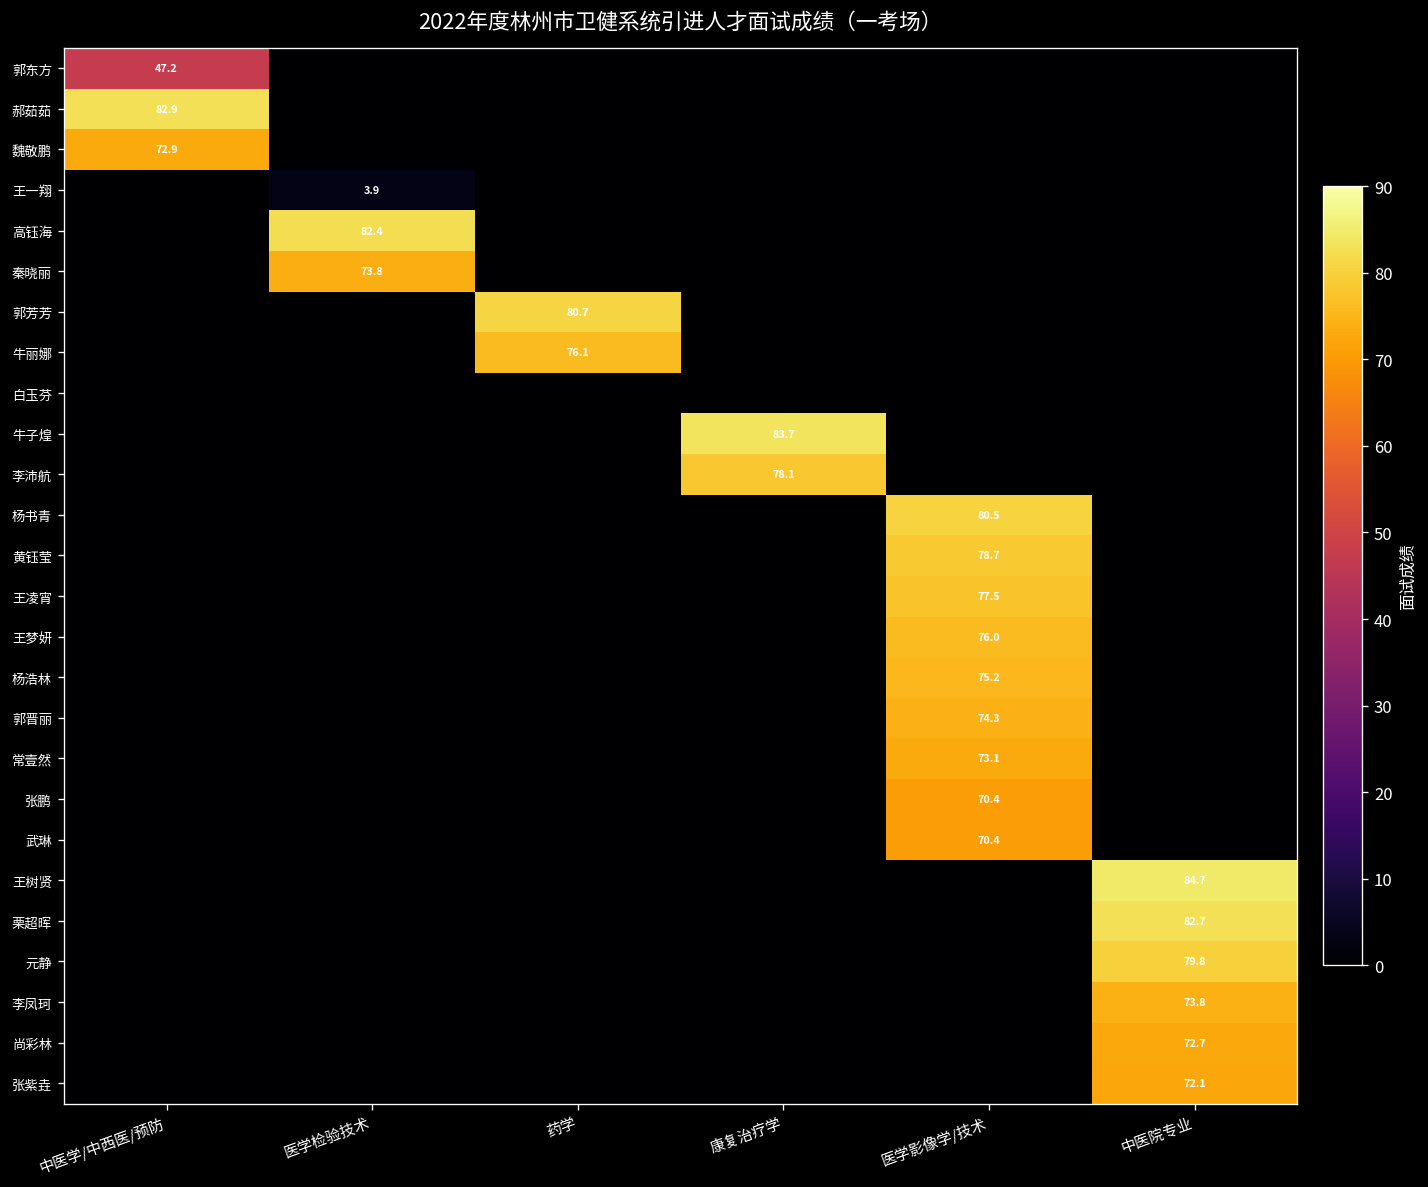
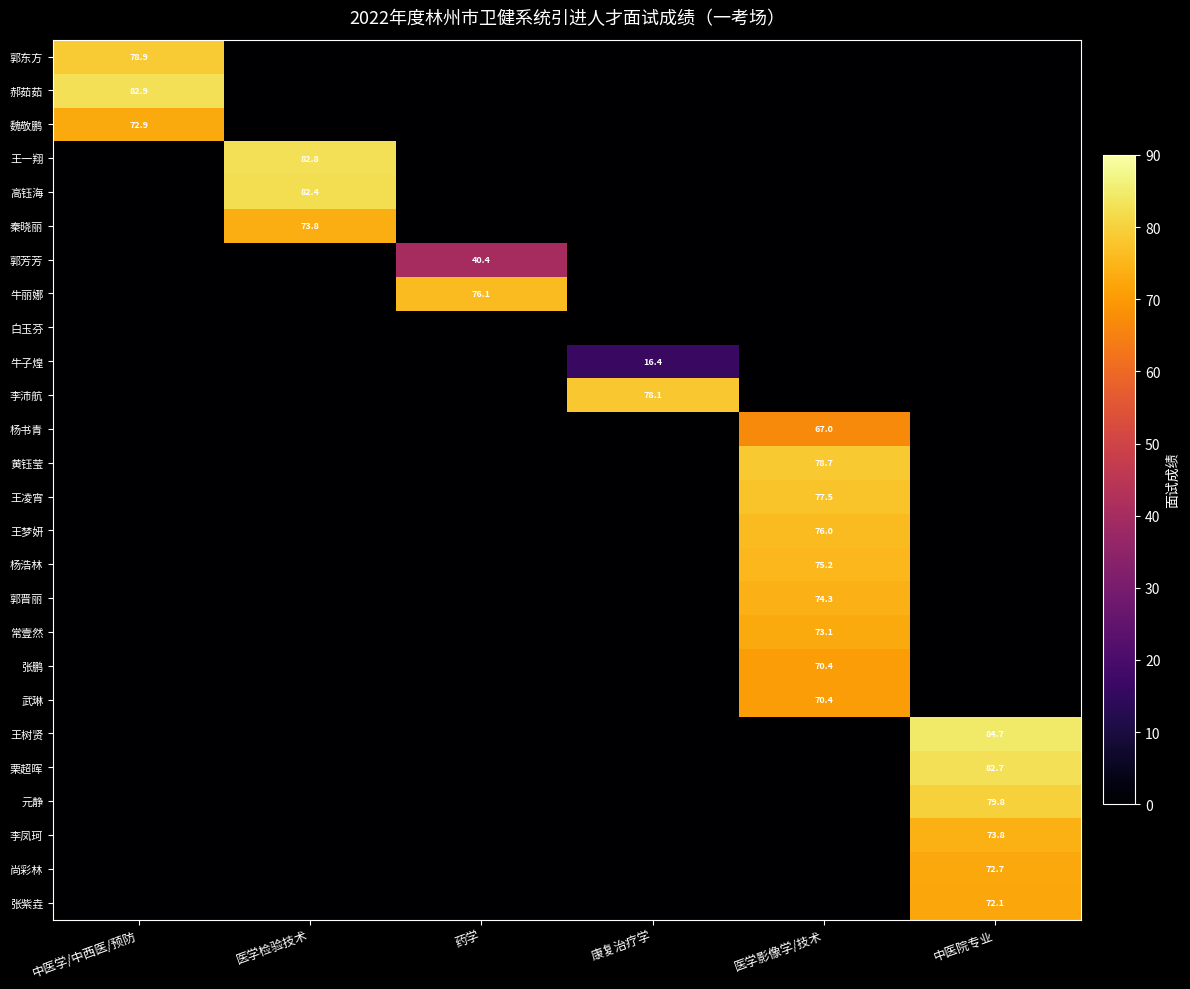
郭东方, 中医学/中西医/预防: 47.2 -> 78.9
王一翔, 医学检验技术: 3.9 -> 82.8
郭芳芳, 药学: 80.7 -> 40.4
牛子煌, 康复治疗学: 83.7 -> 16.4
杨书青, 医学影像学/技术: 80.5 -> 67.0
